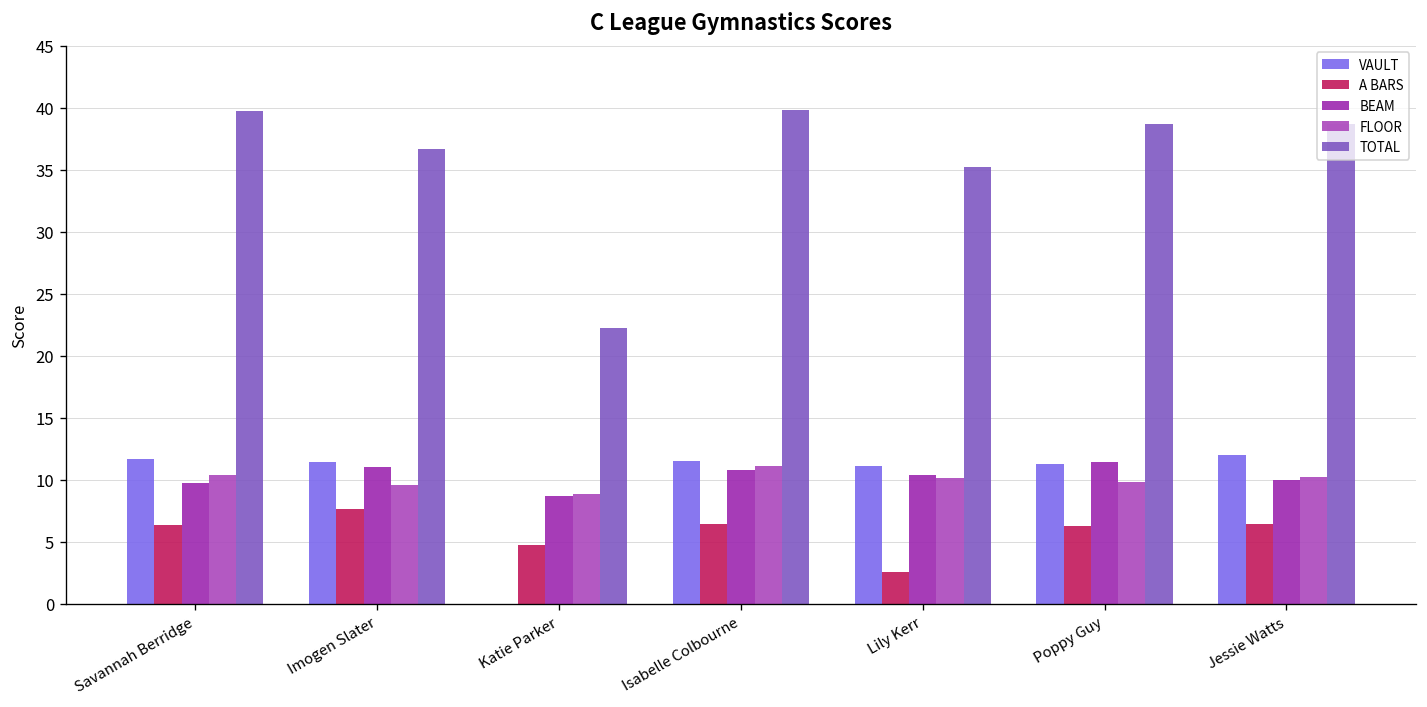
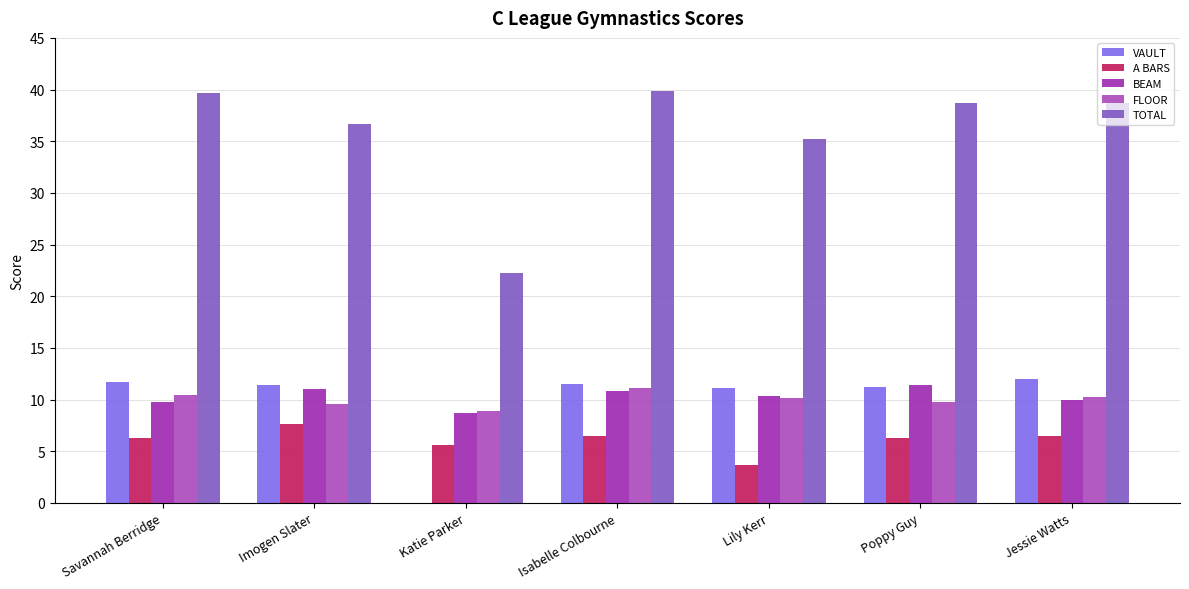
A BARS, Katie Parker: 4.7 -> 5.6
A BARS, Lily Kerr: 2.5 -> 3.7
